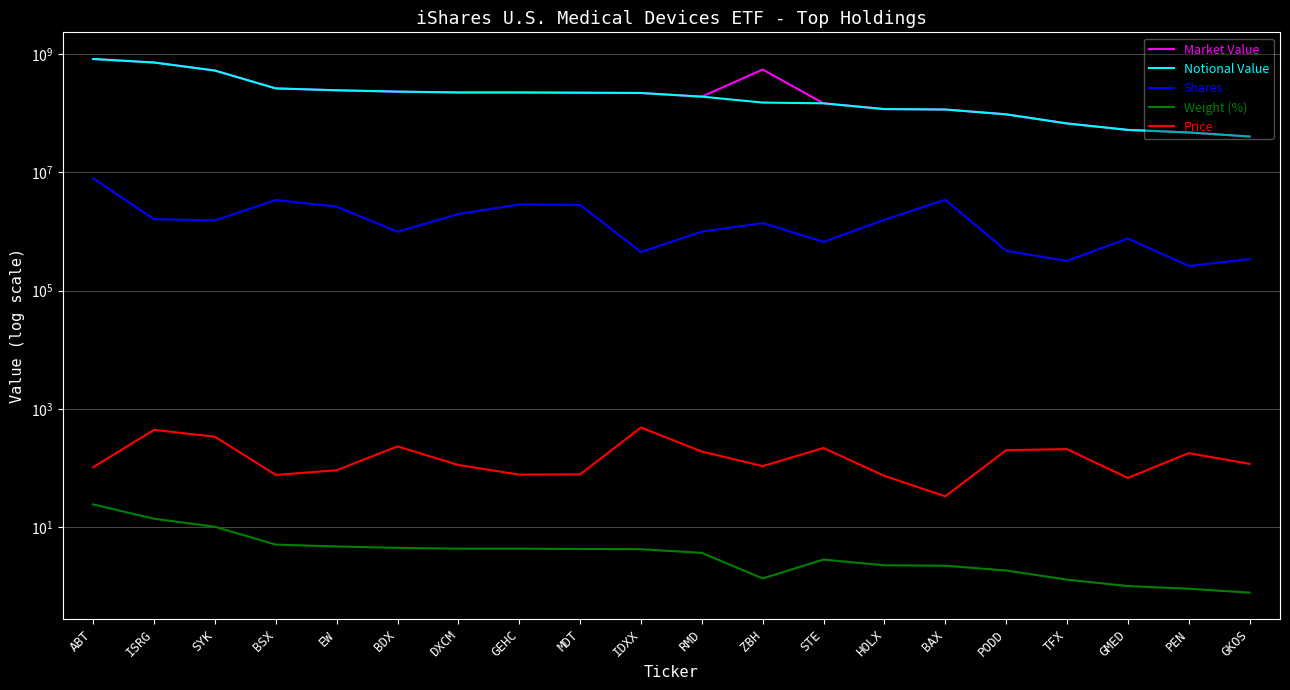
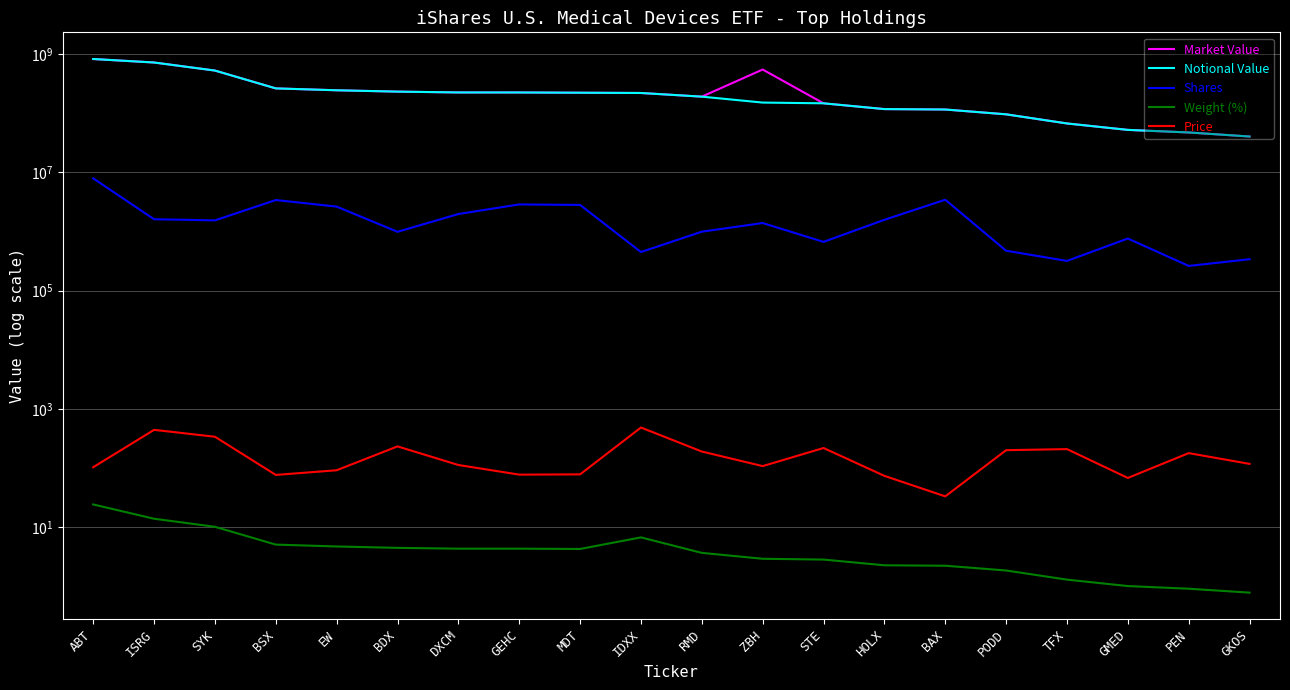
Weight (%), IDXX: 4 -> 7
Weight (%), ZBH: 1.4 -> 3
